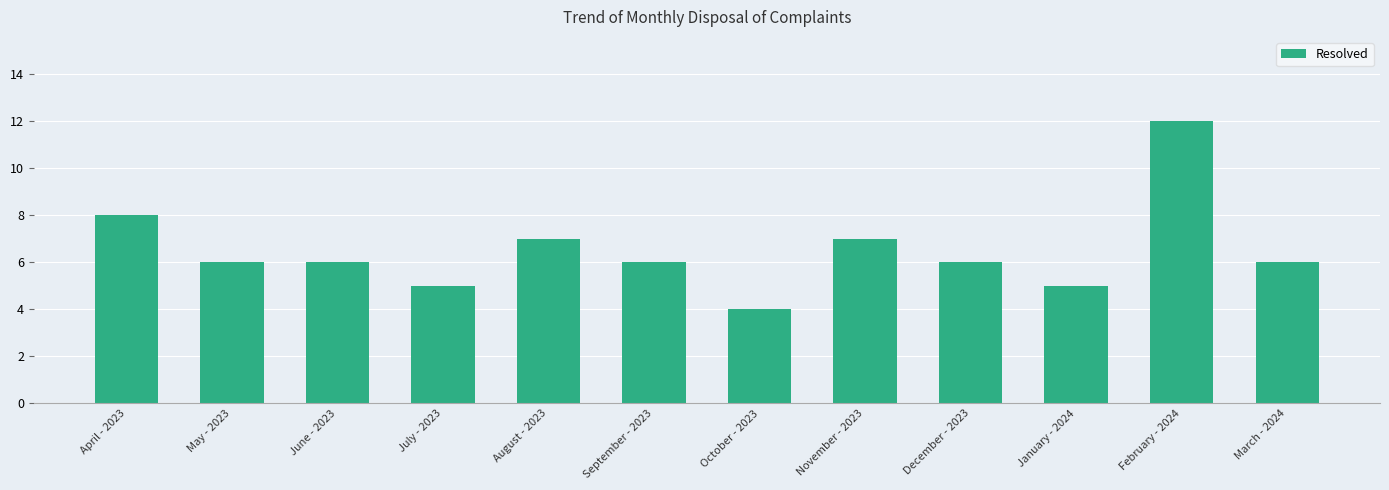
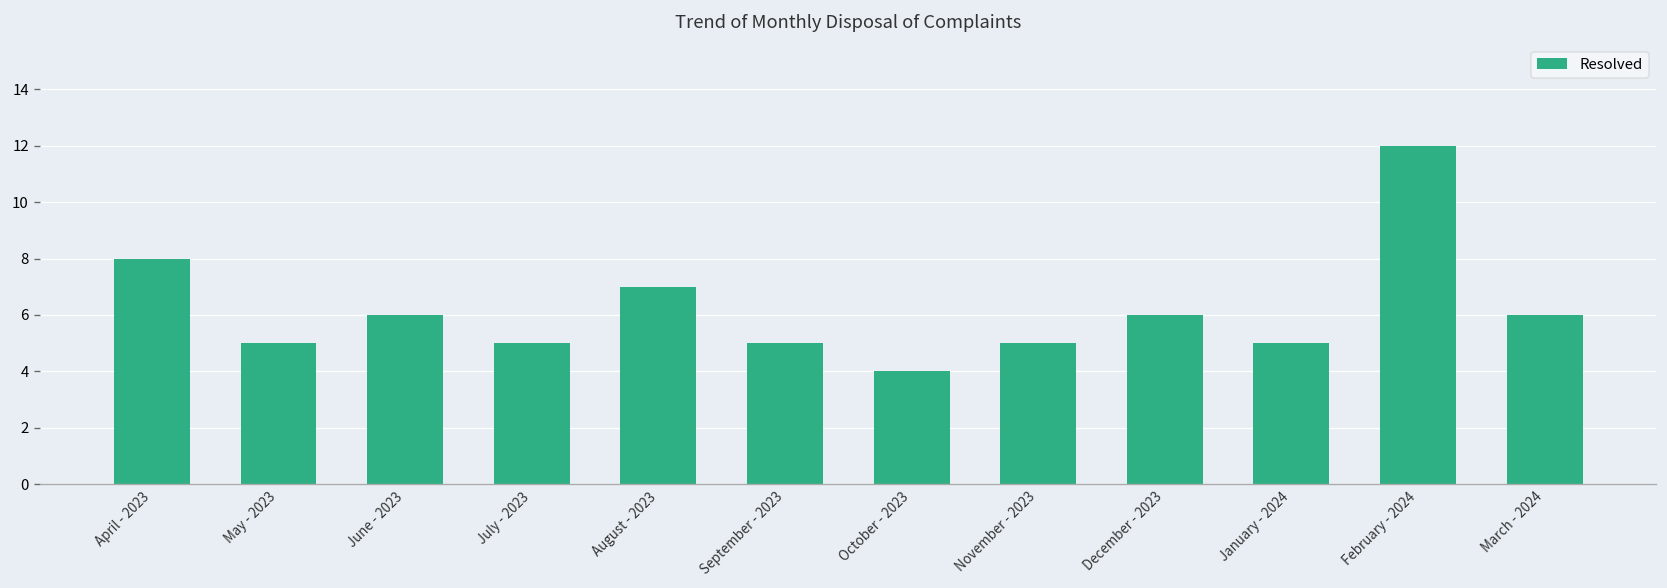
May - 2023: 6 -> 5
September - 2023: 6 -> 5
November - 2023: 7 -> 5
